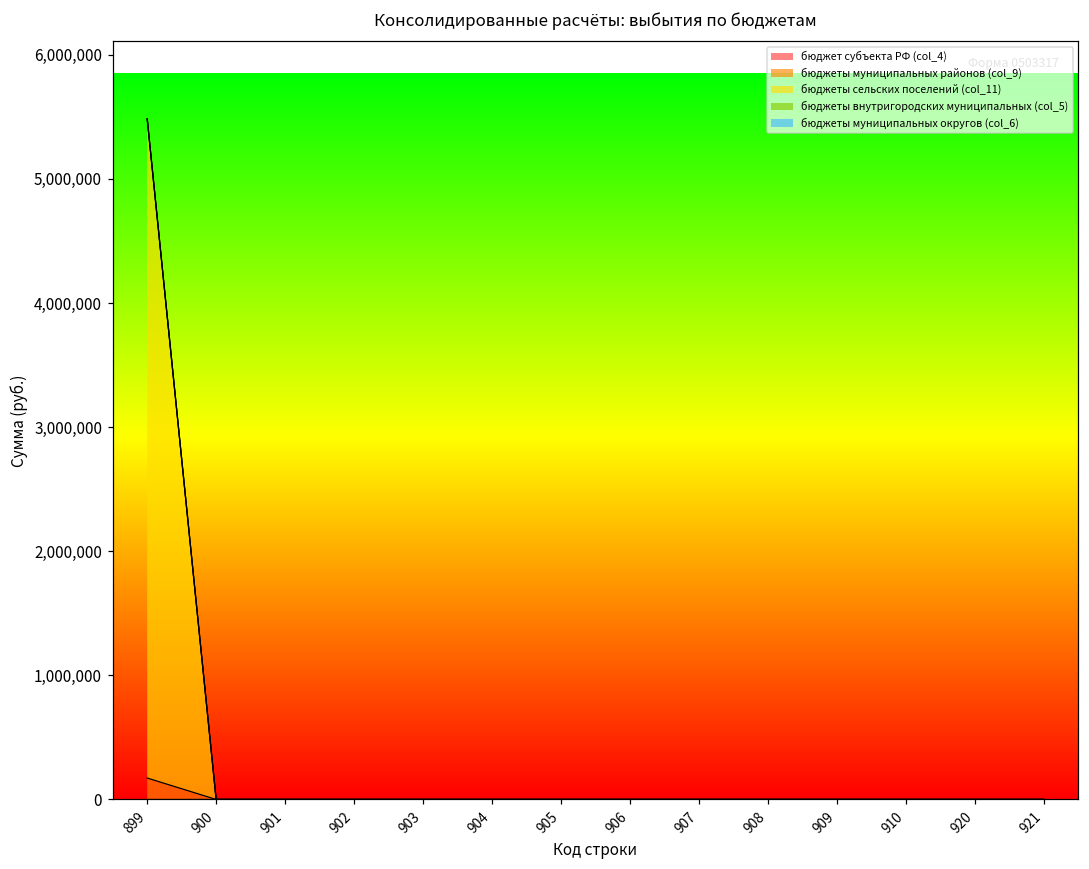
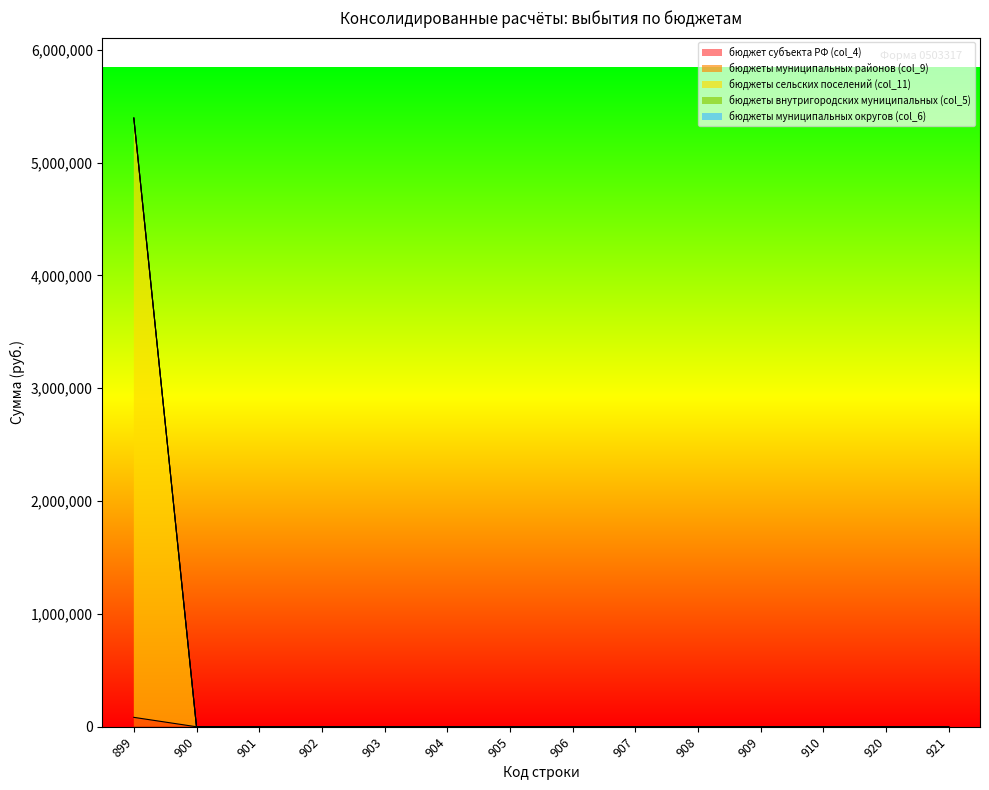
бюджеты муниципальных районов (col_9), 899: 170,000 -> 80,000
